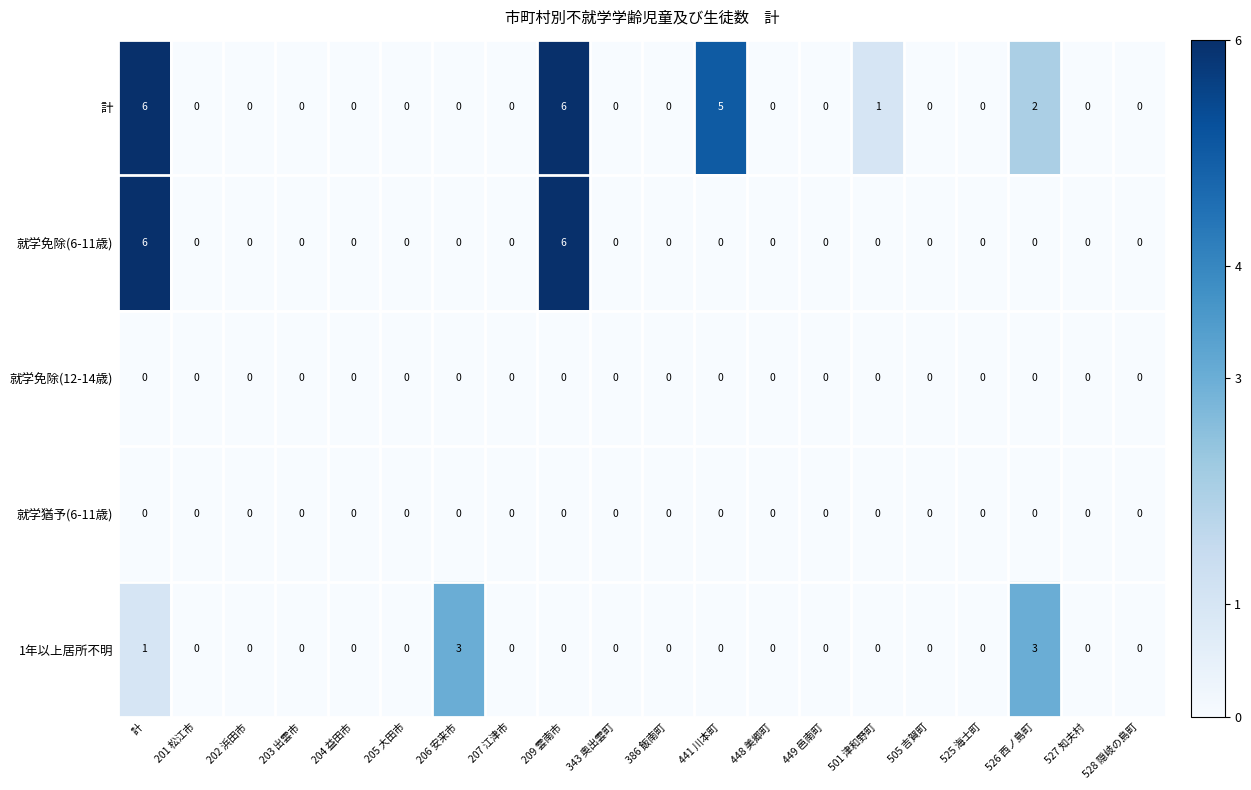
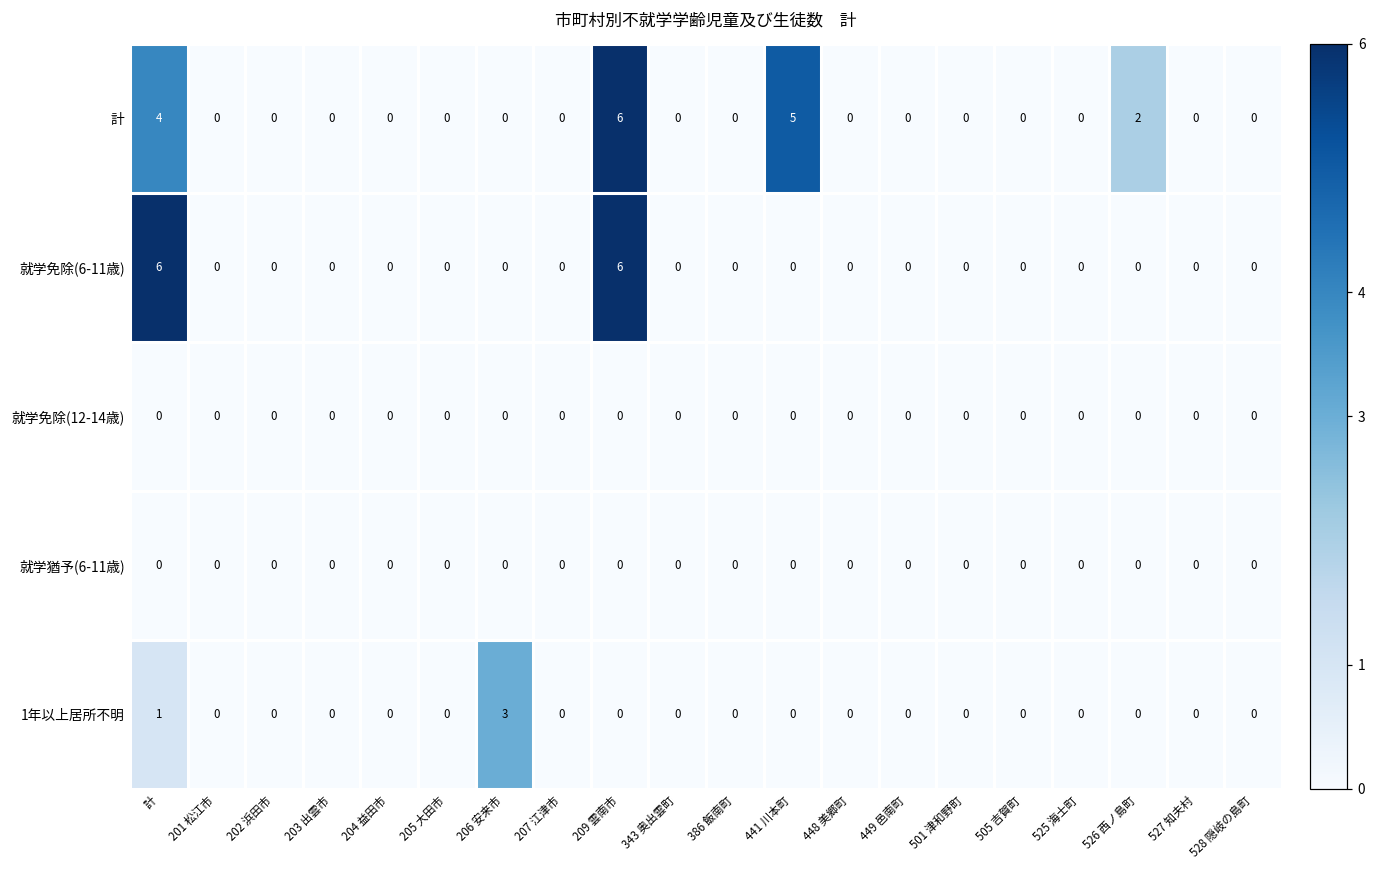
計, 計: 6 -> 4
計, 501 津和野町: 1 -> 0
1年以上居所不明, 526 西ノ島町: 3 -> 0
